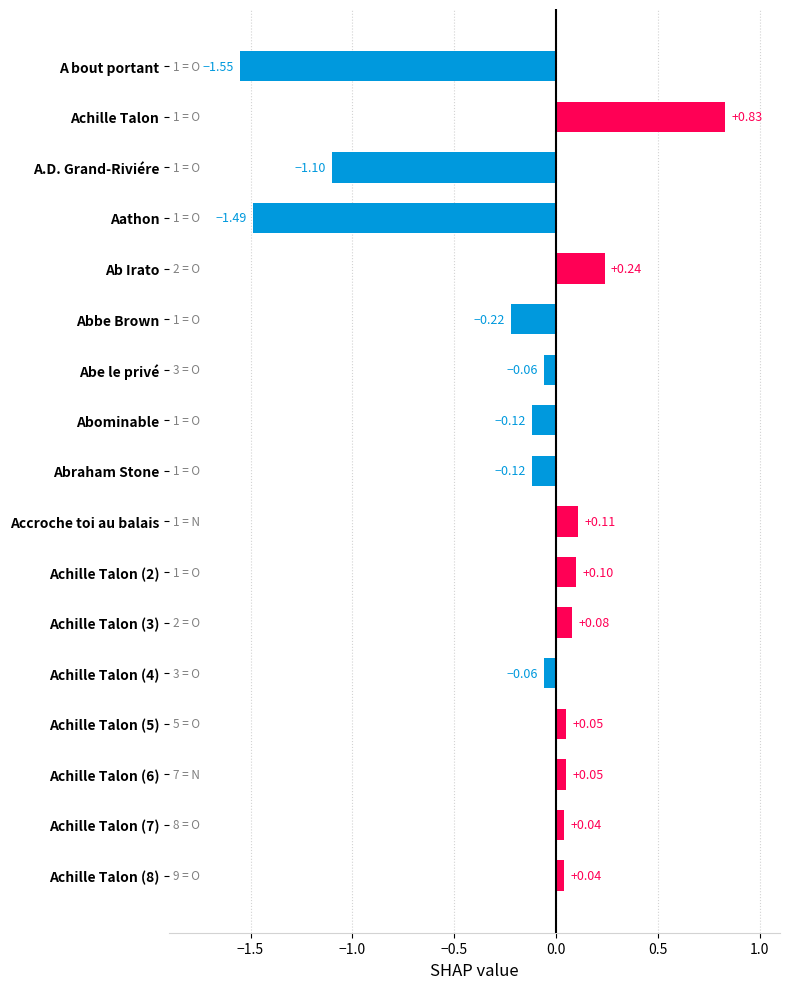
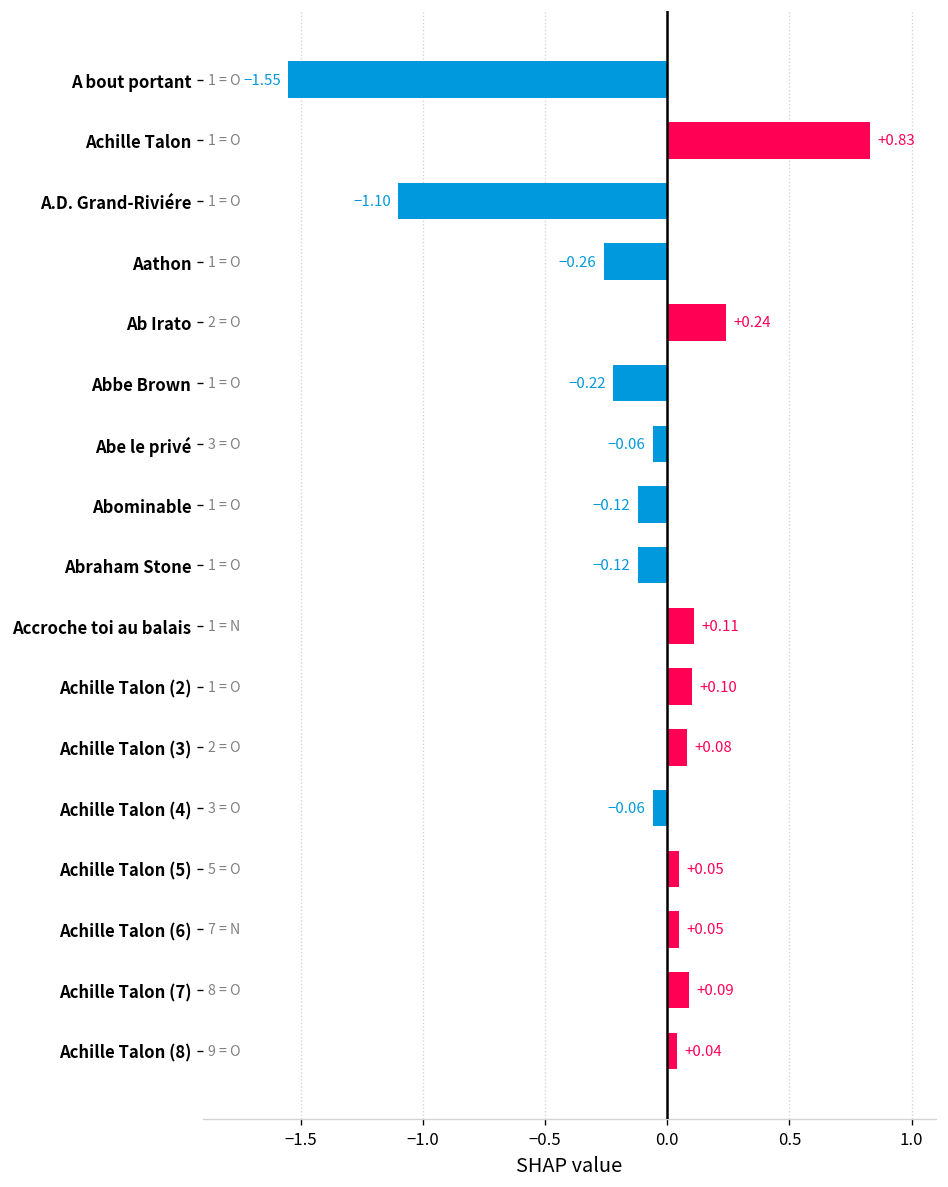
Aathon: -1.49 -> -0.26
Achille Talon (7): +0.04 -> +0.09
